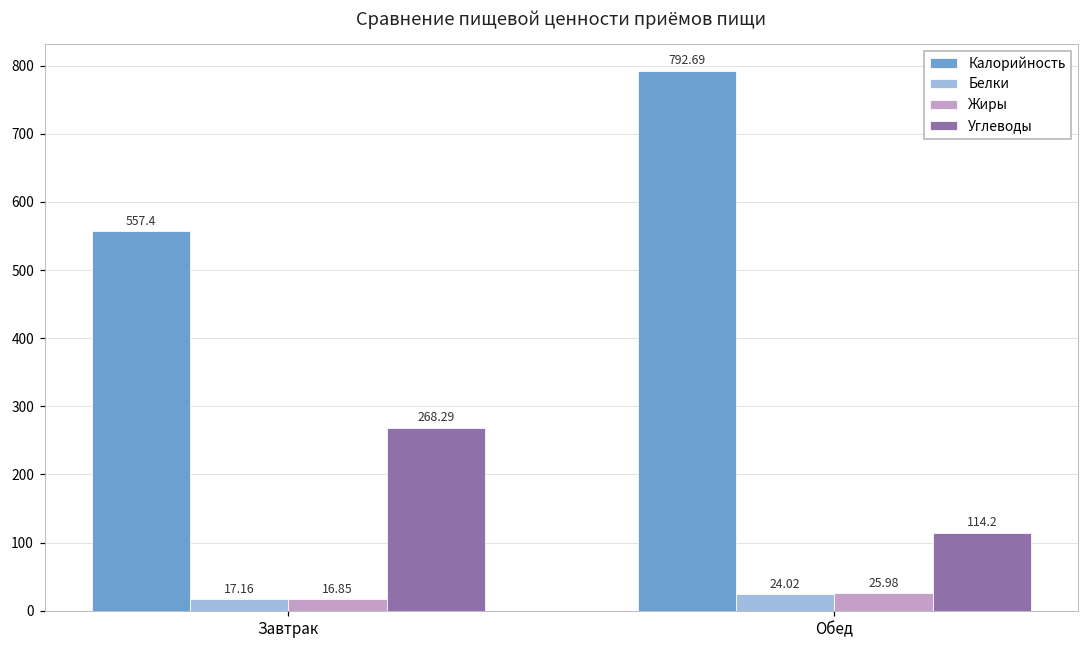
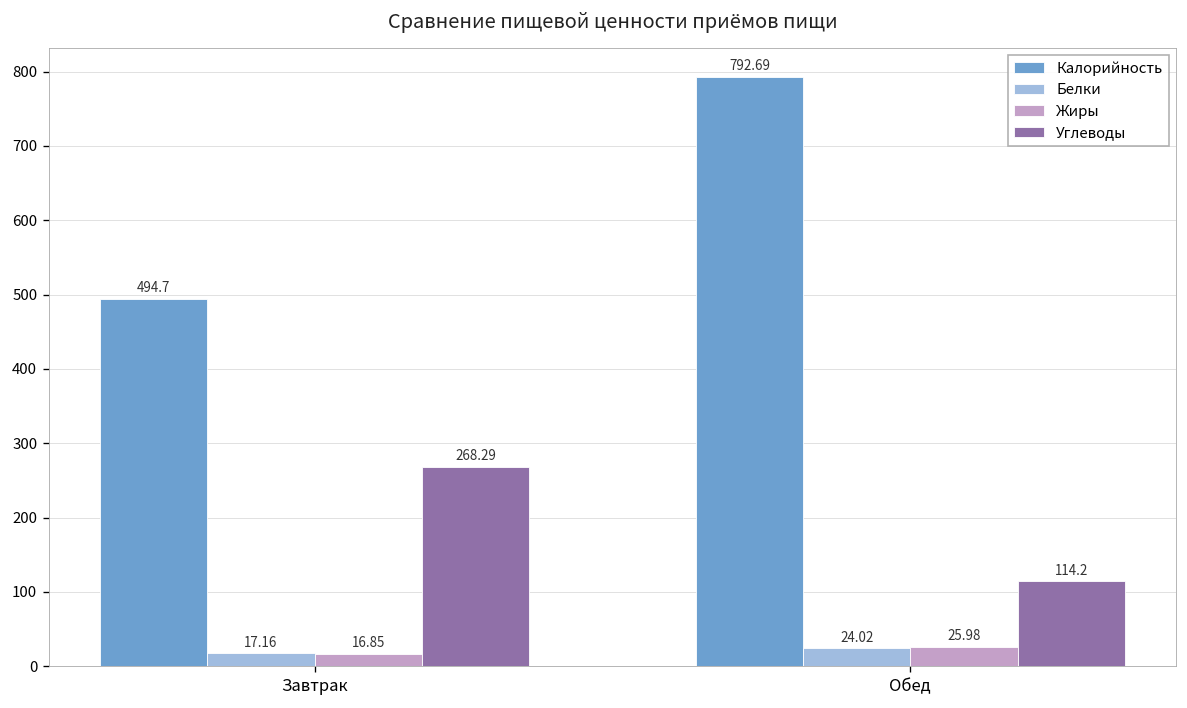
Калорийность, Завтрак: 557.4 -> 494.7
